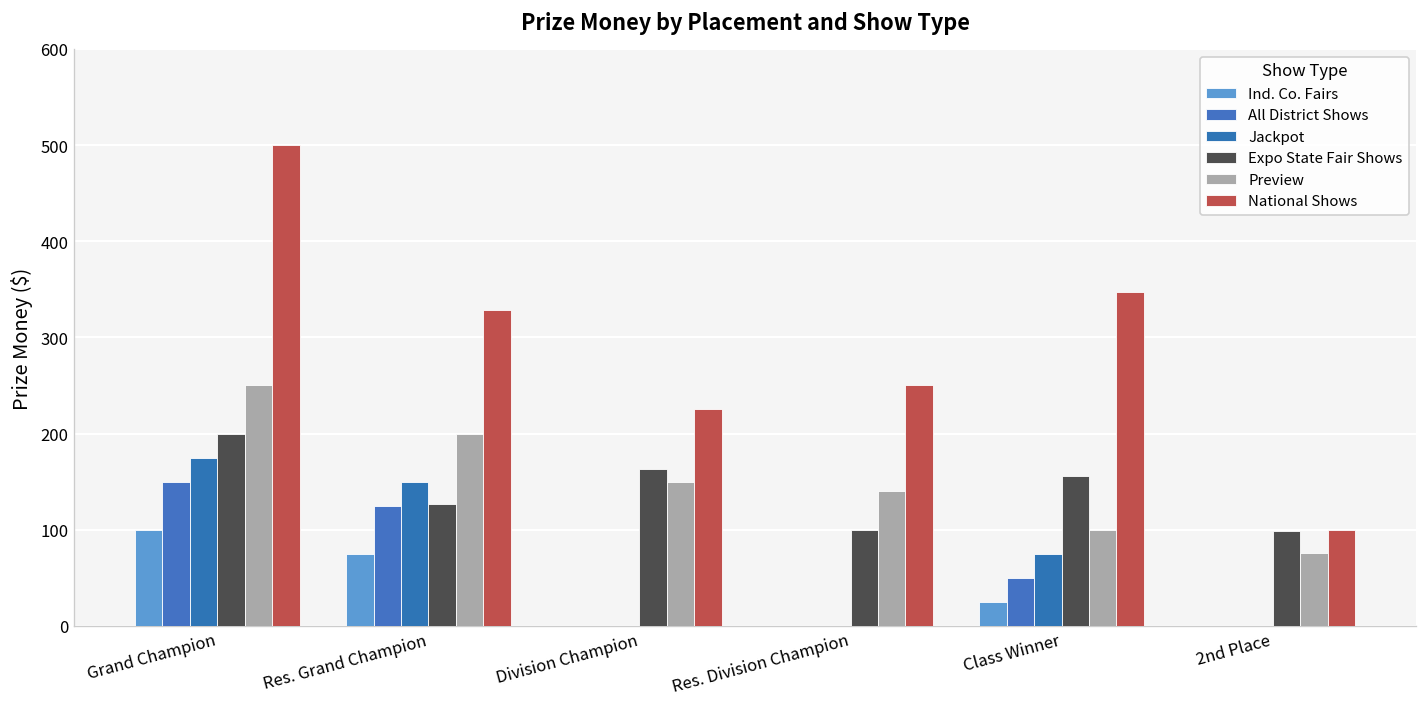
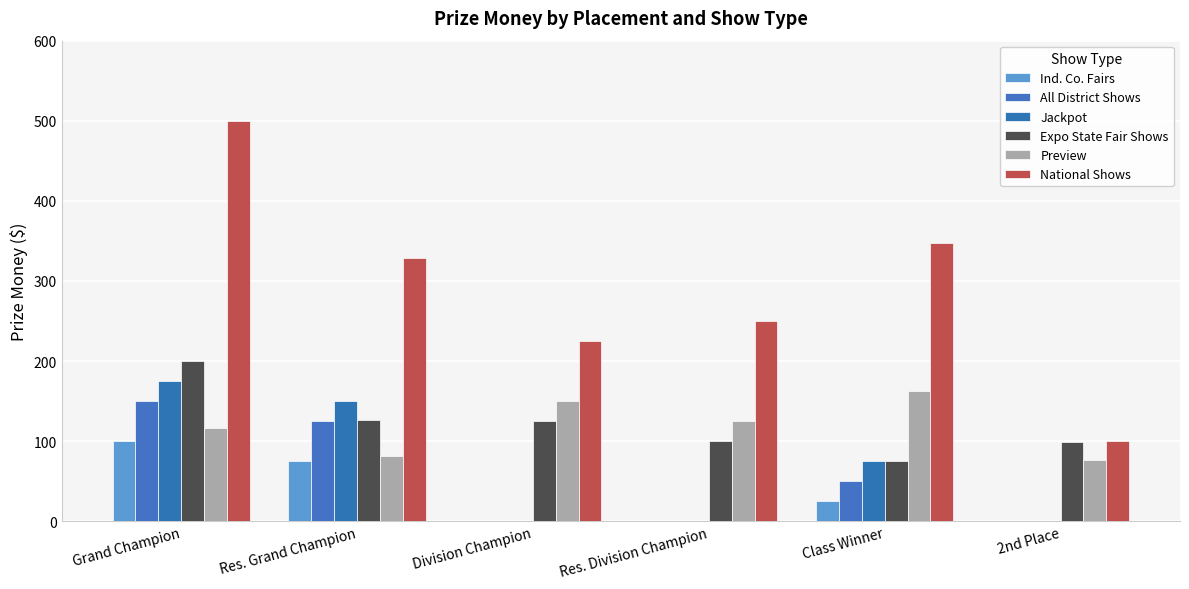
Preview, Grand Champion: 250 -> 120
Preview, Res. Grand Champion: 200 -> 80
Expo State Fair Shows, Division Champion: 160 -> 130
Preview, Res. Division Champion: 140 -> 130
Expo State Fair Shows, Class Winner: 160 -> 80
Preview, Class Winner: 100 -> 160
